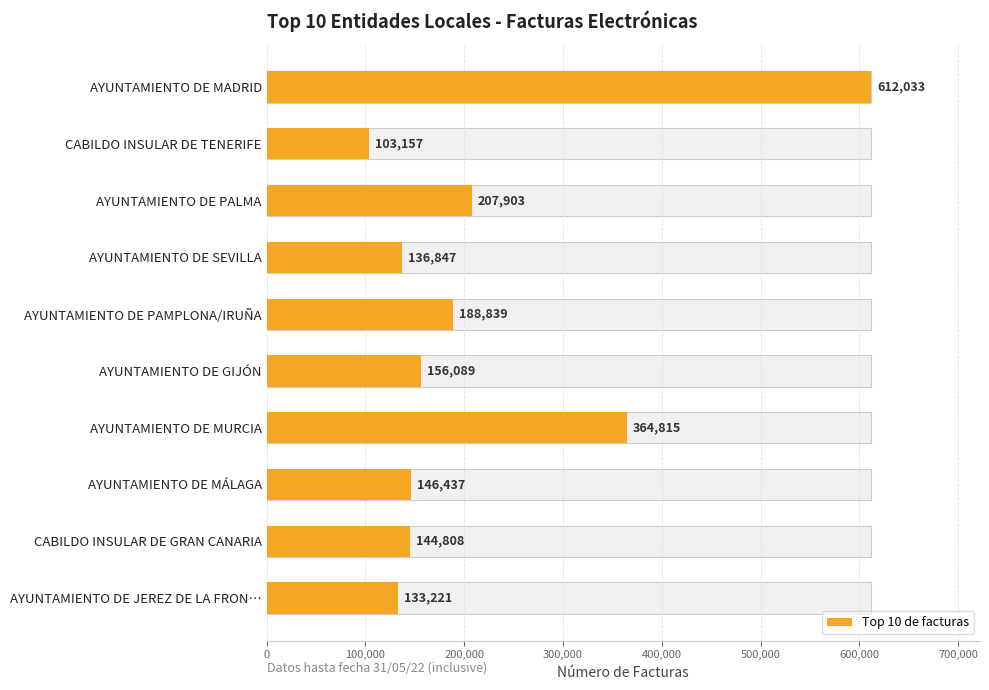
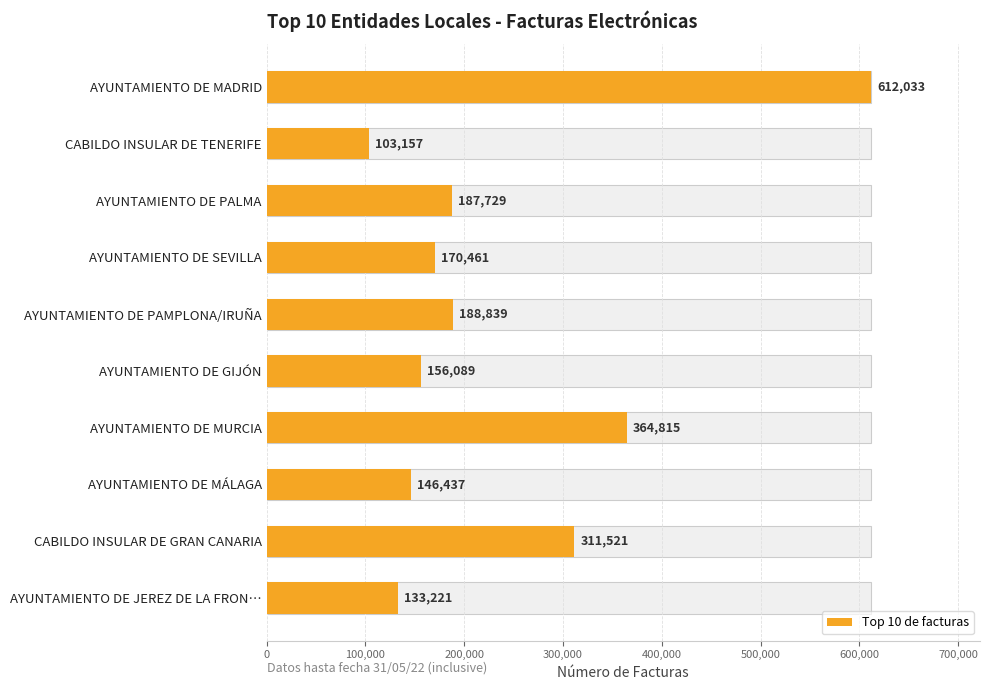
Top 10 de facturas, AYUNTAMIENTO DE PALMA: 207,903 -> 187,729
Top 10 de facturas, AYUNTAMIENTO DE SEVILLA: 136,847 -> 170,461
Top 10 de facturas, CABILDO INSULAR DE GRAN CANARIA: 144,808 -> 311,521
